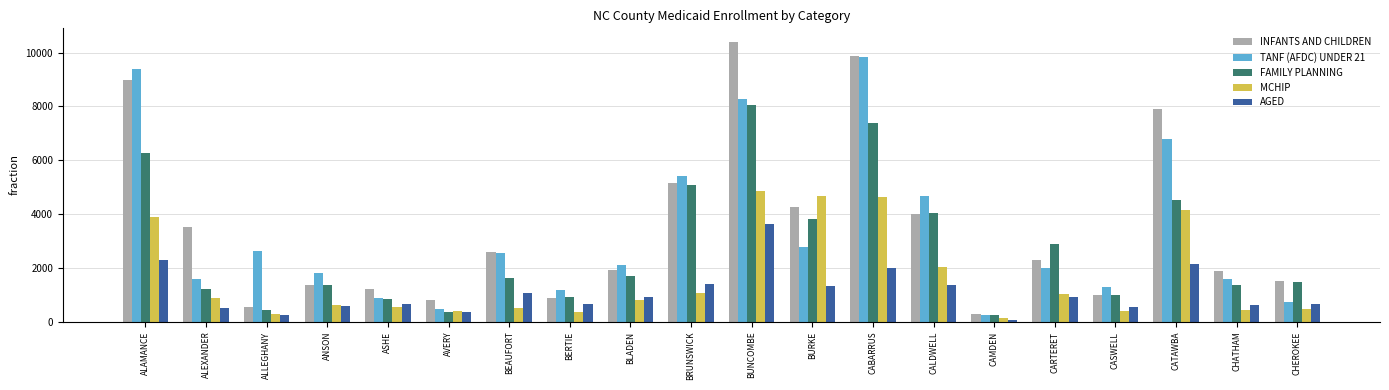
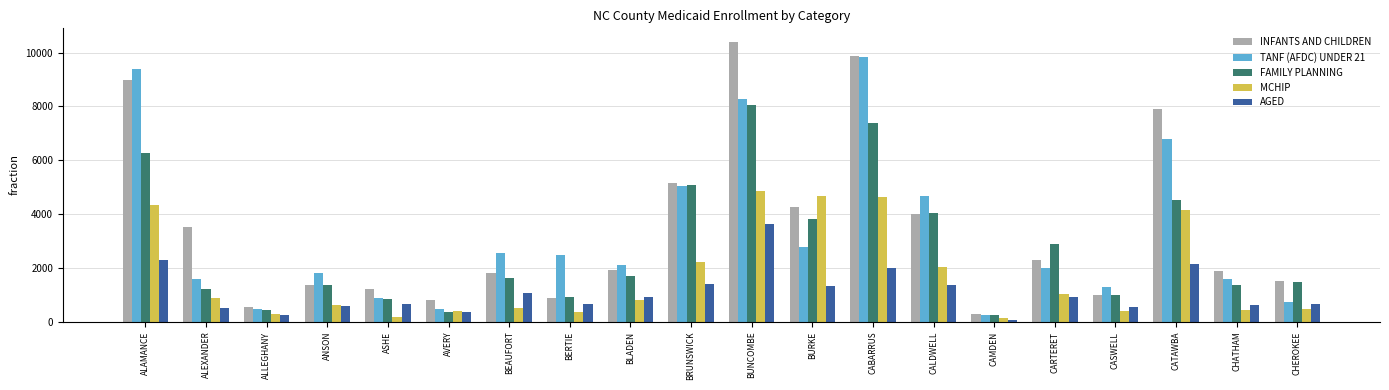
MCHIP, ALAMANCE: 3900 -> 4300
TANF (AFDC) UNDER 21, ALLEGHANY: 2600 -> 500
MCHIP, ASHE: 600 -> 200
INFANTS AND CHILDREN, BEAUFORT: 2600 -> 1800
TANF (AFDC) UNDER 21, BERTIE: 1200 -> 2500
TANF (AFDC) UNDER 21, BRUNSWICK: 5400 -> 5100
MCHIP, BRUNSWICK: 1100 -> 2200
